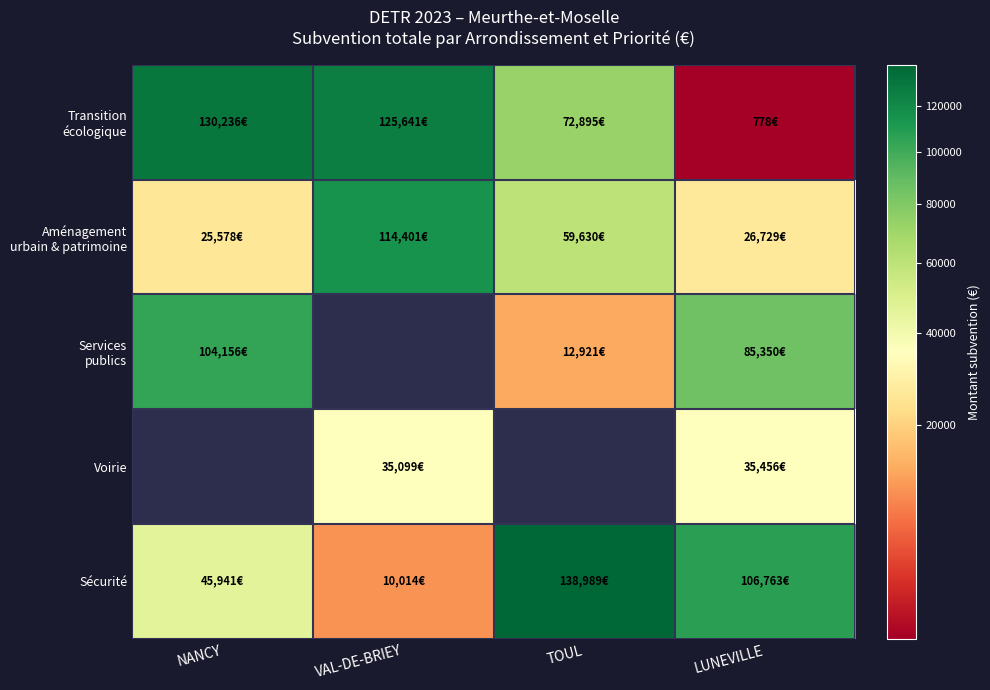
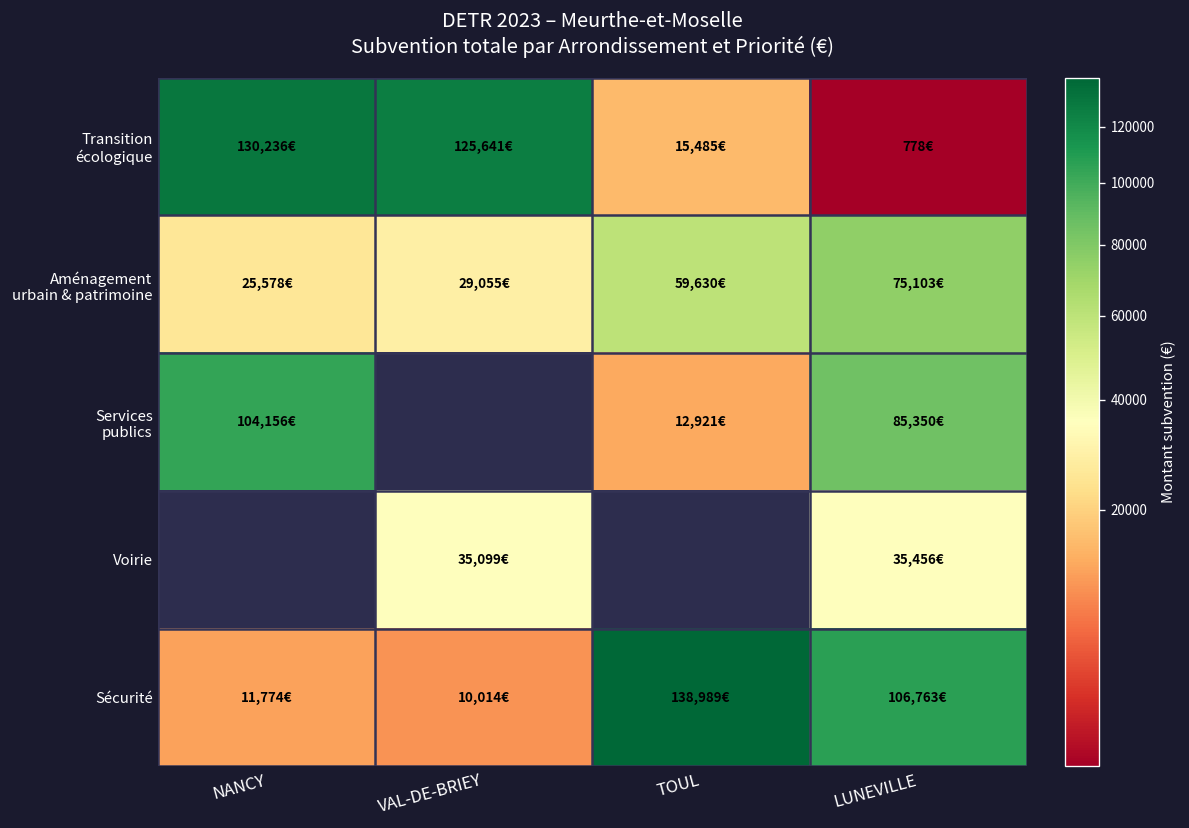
Transition écologique, TOUL: 72,895€ -> 15,485€
Aménagement urbain & patrimoine, VAL-DE-BRIEY: 114,401€ -> 29,055€
Aménagement urbain & patrimoine, LUNEVILLE: 26,729€ -> 75,103€
Sécurité, NANCY: 45,941€ -> 11,774€
